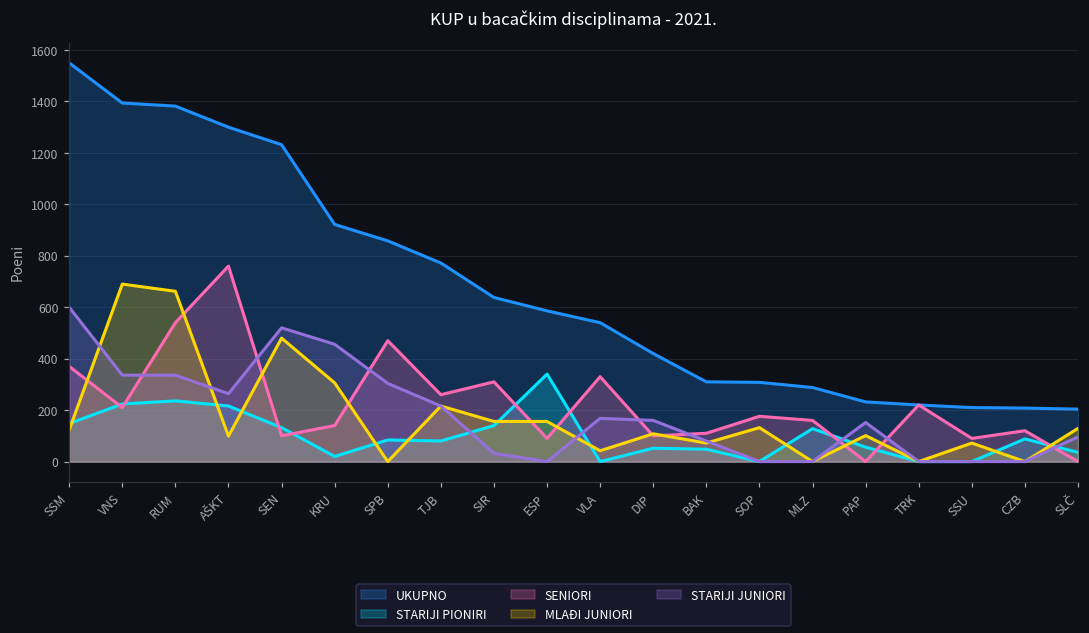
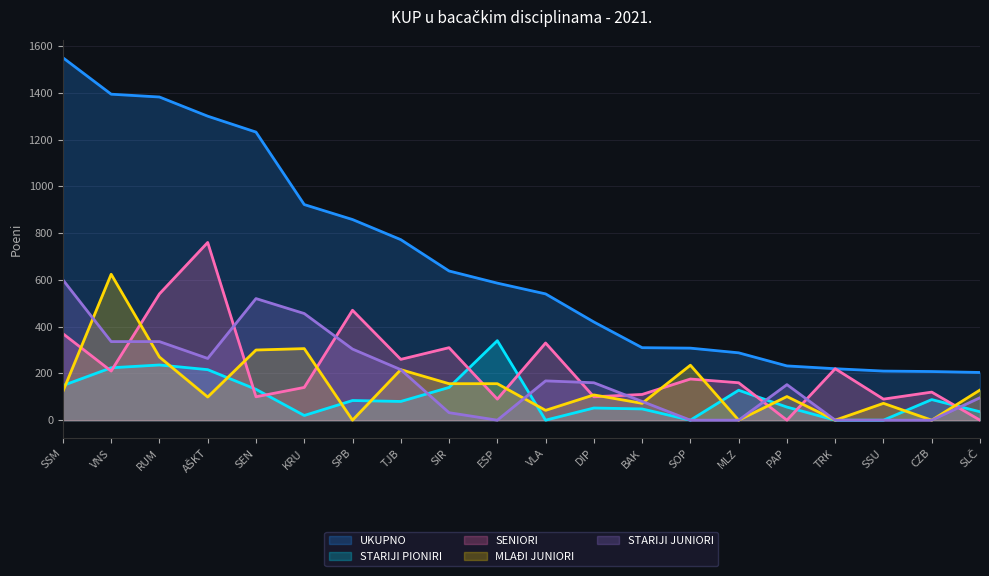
MLAĐI JUNIORI, VNS: 690 -> 620
MLAĐI JUNIORI, RUM: 660 -> 270
MLAĐI JUNIORI, SEN: 480 -> 300
MLAĐI JUNIORI, SOP: 130 -> 240
